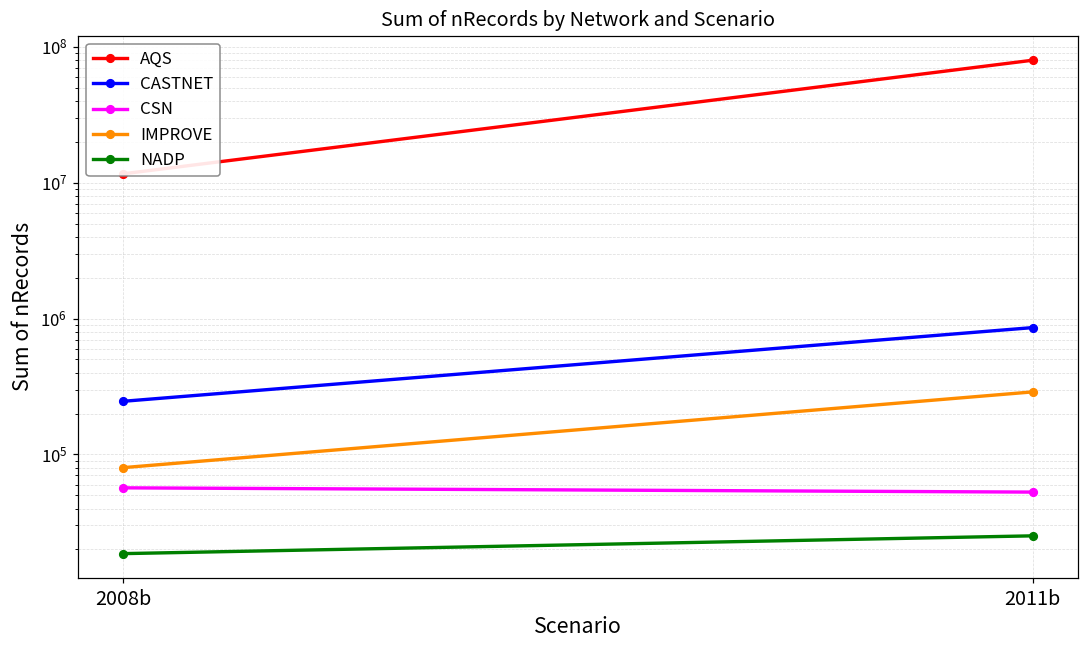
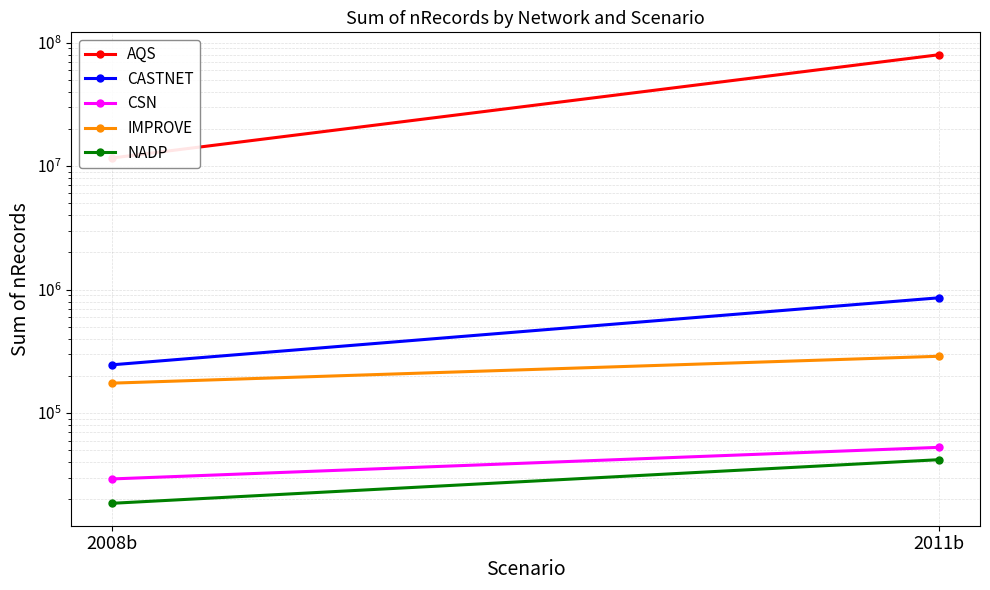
CSN, 2008b: 60000 -> 29000
IMPROVE, 2008b: 80000 -> 170000
NADP, 2011b: 25000 -> 42000
